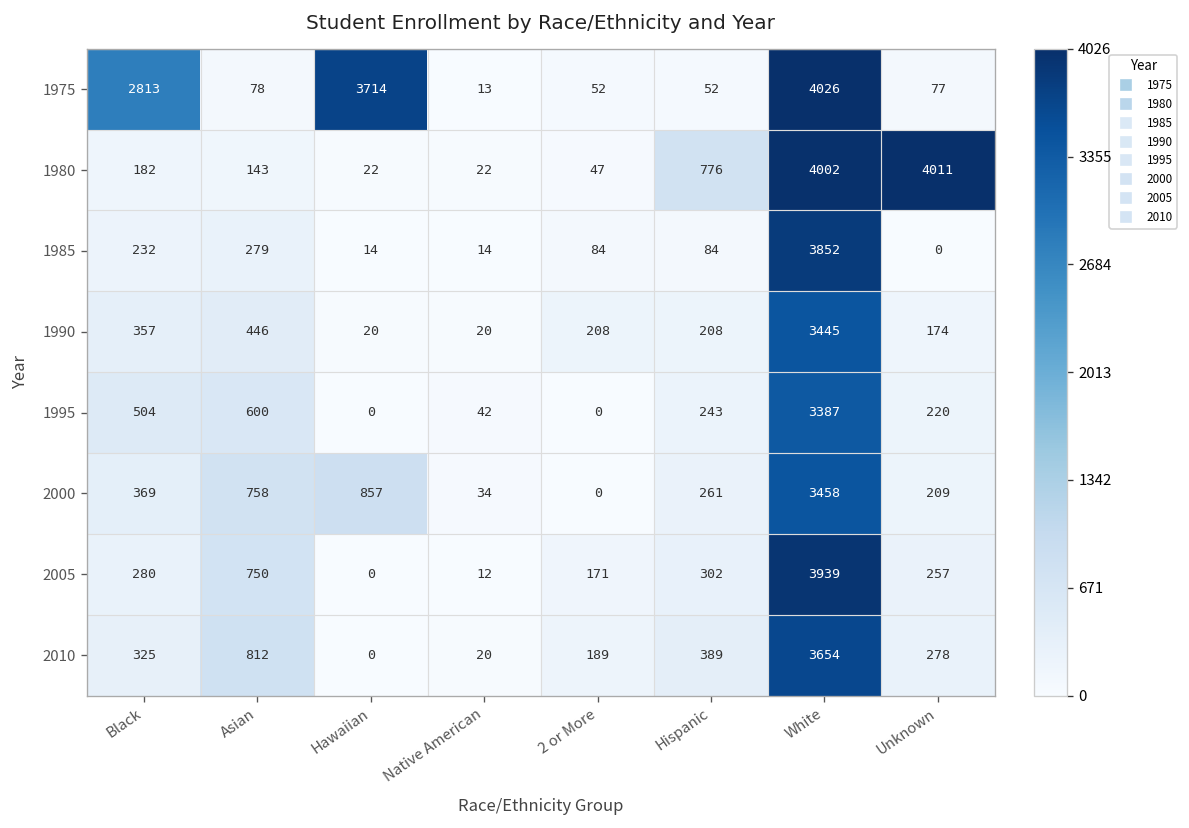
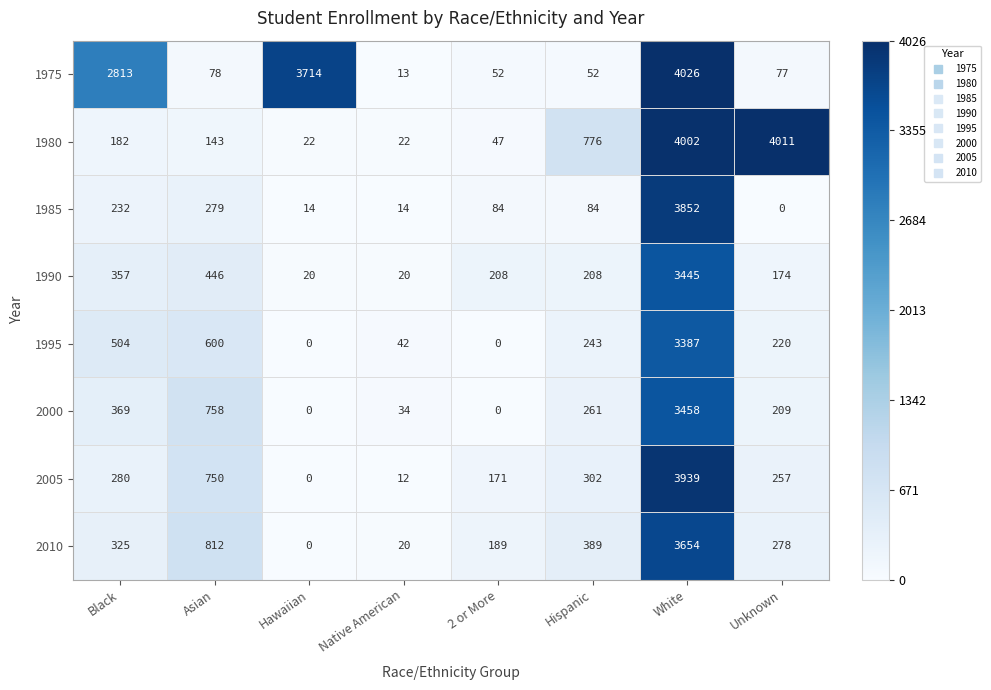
2000, Hawaiian: 857 -> 0
